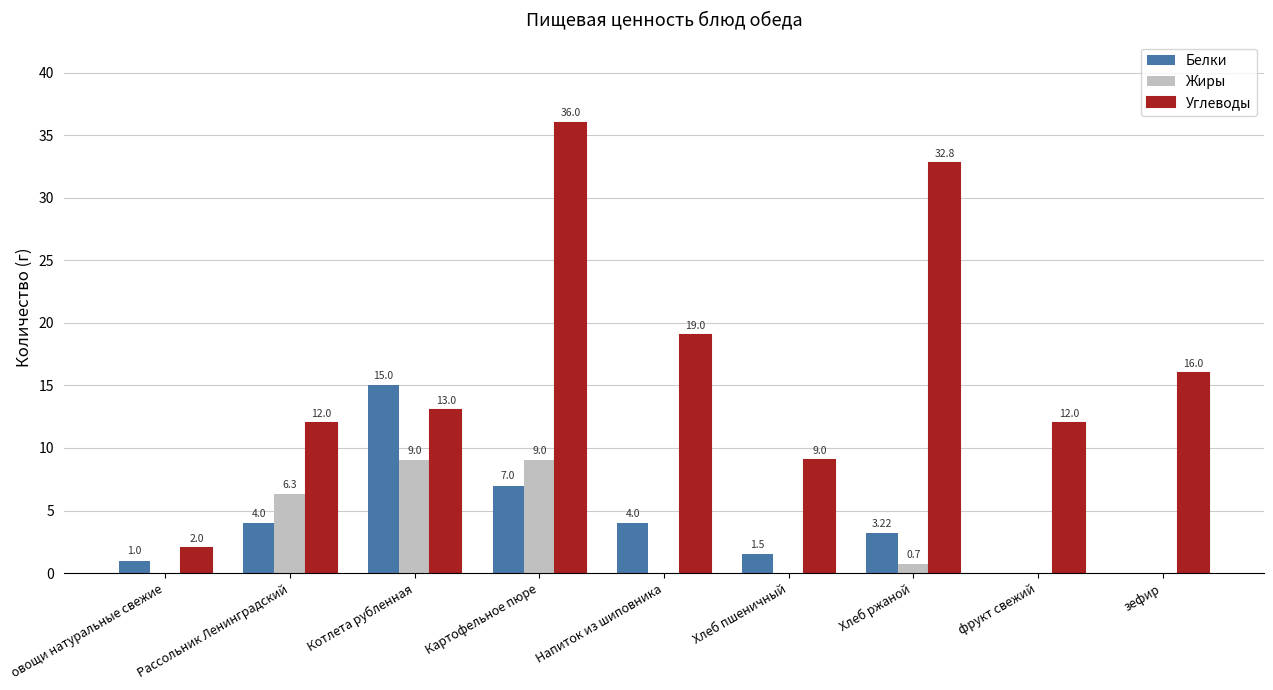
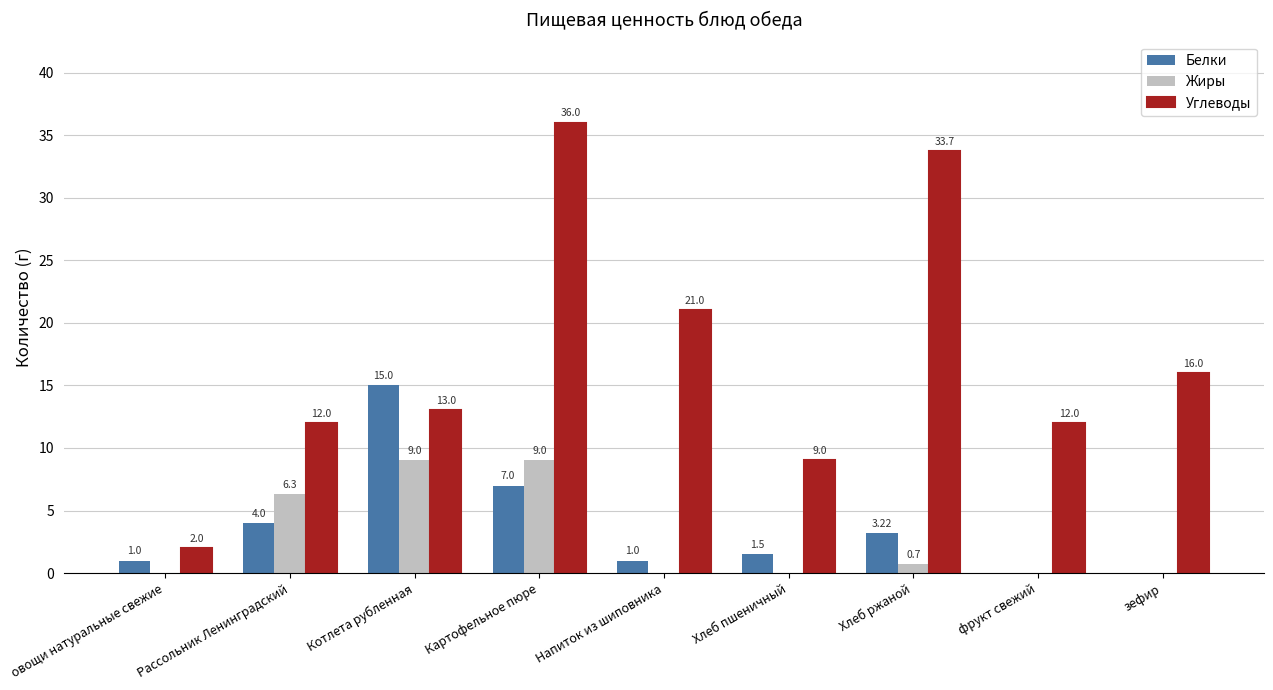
Белки, Напиток из шиповника: 4.0 -> 1.0
Углеводы, Напиток из шиповника: 19.0 -> 21.0
Углеводы, Хлеб ржаной: 32.8 -> 33.7
